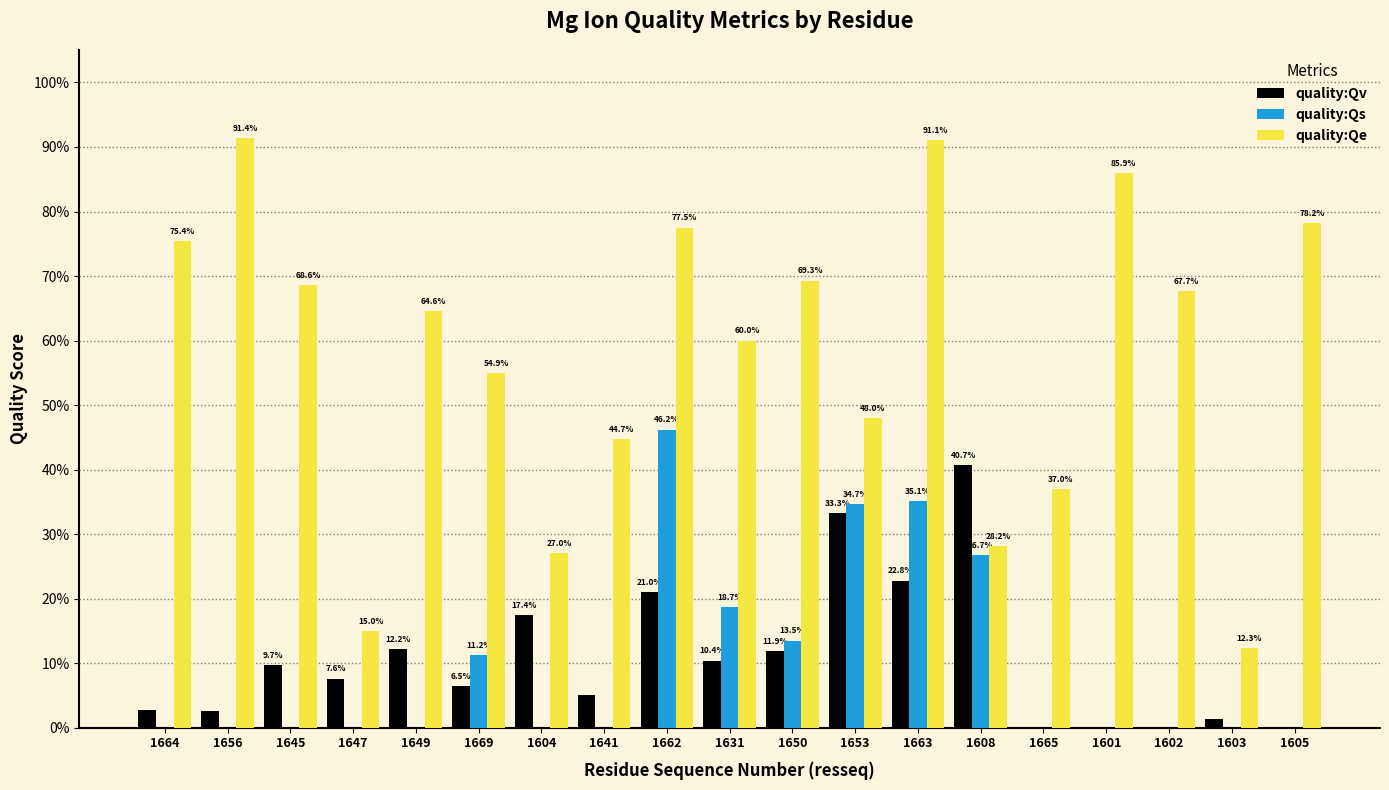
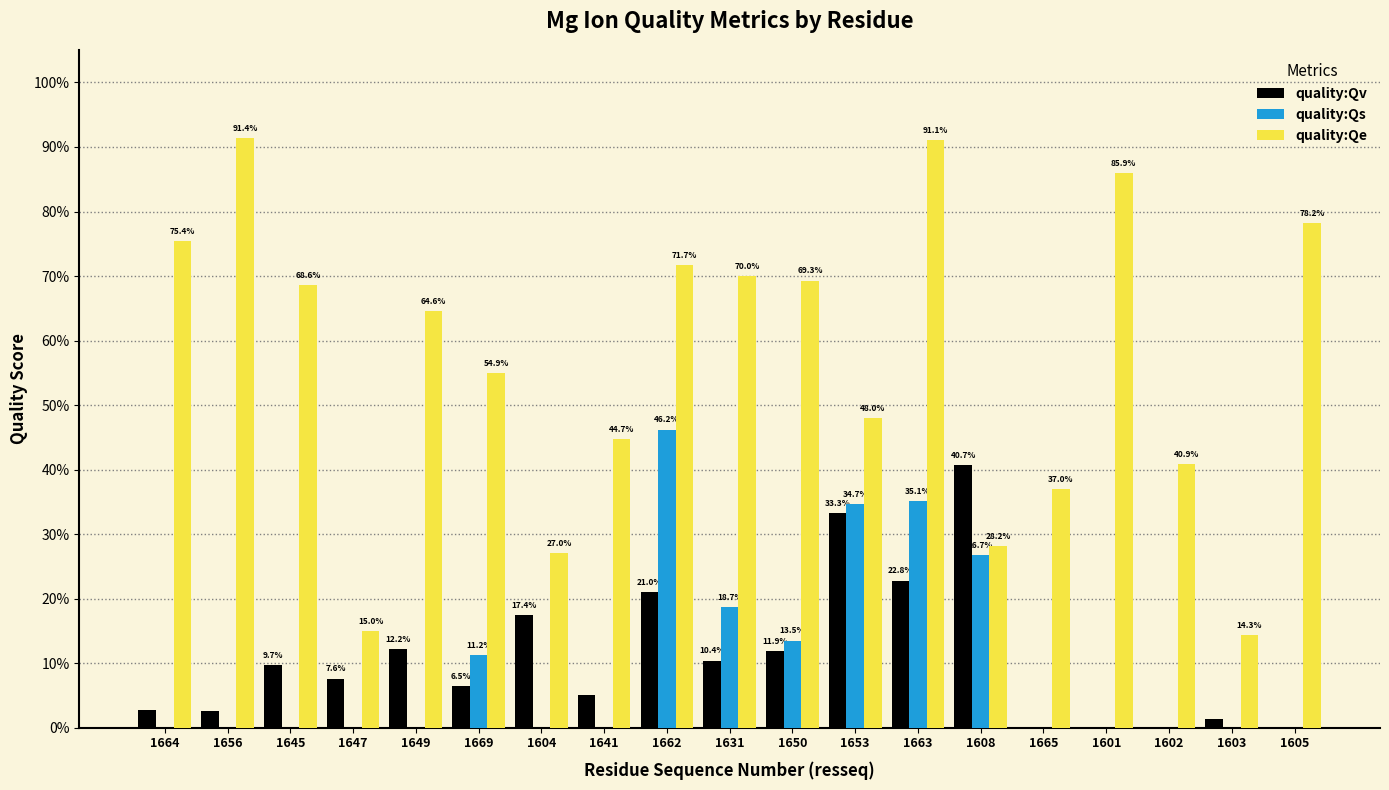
quality:Qe, 1662: 77.5% -> 71.7%
quality:Qe, 1631: 60.0% -> 70.0%
quality:Qe, 1602: 67.7% -> 40.9%
quality:Qe, 1603: 12.3% -> 14.3%
